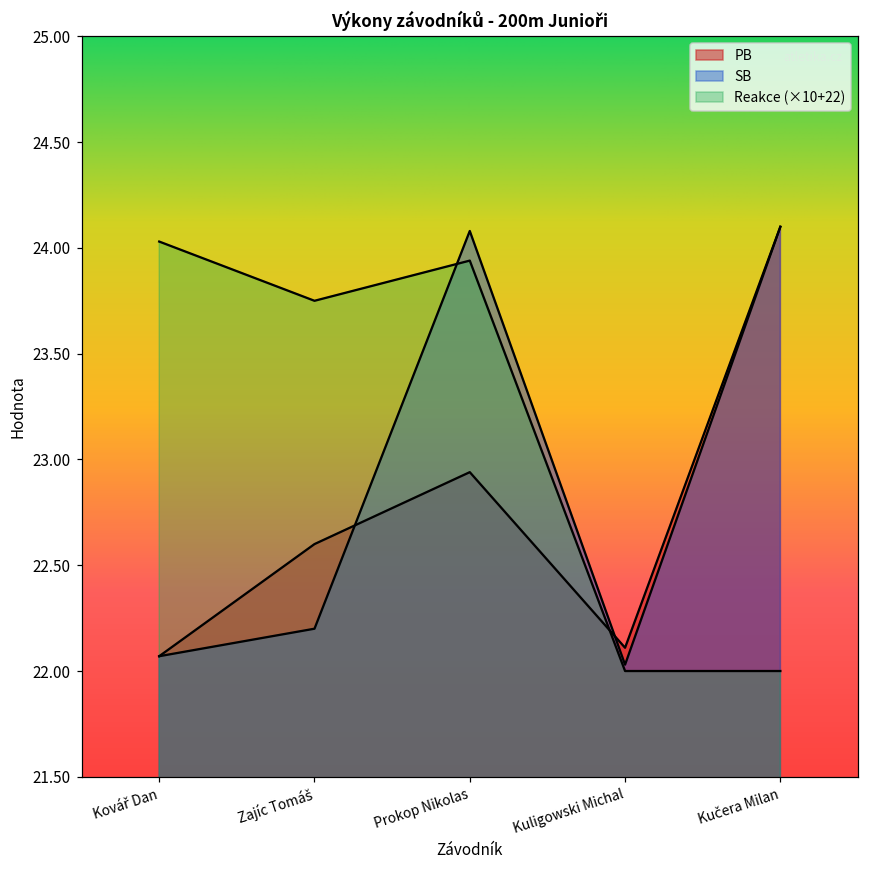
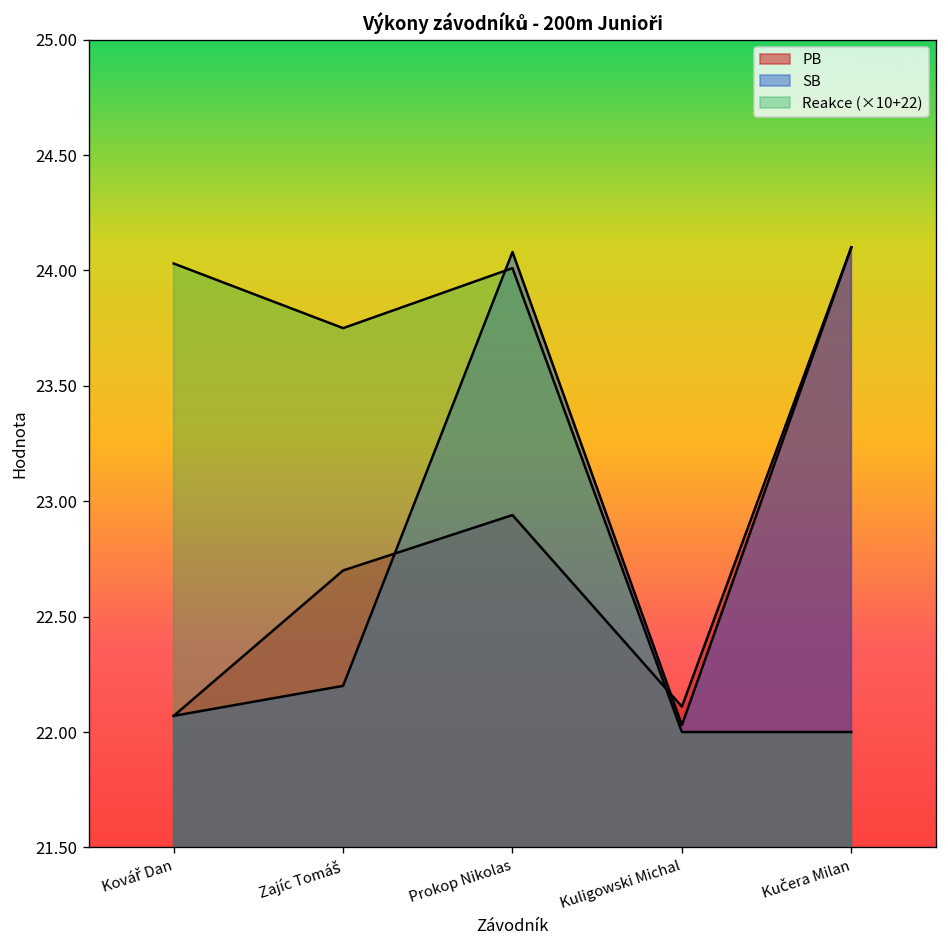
PB, Zajíc Tomáš: 22.6 -> 22.7
Reakce (×10+22), Prokop Nikolas: 23.94 -> 24.01
